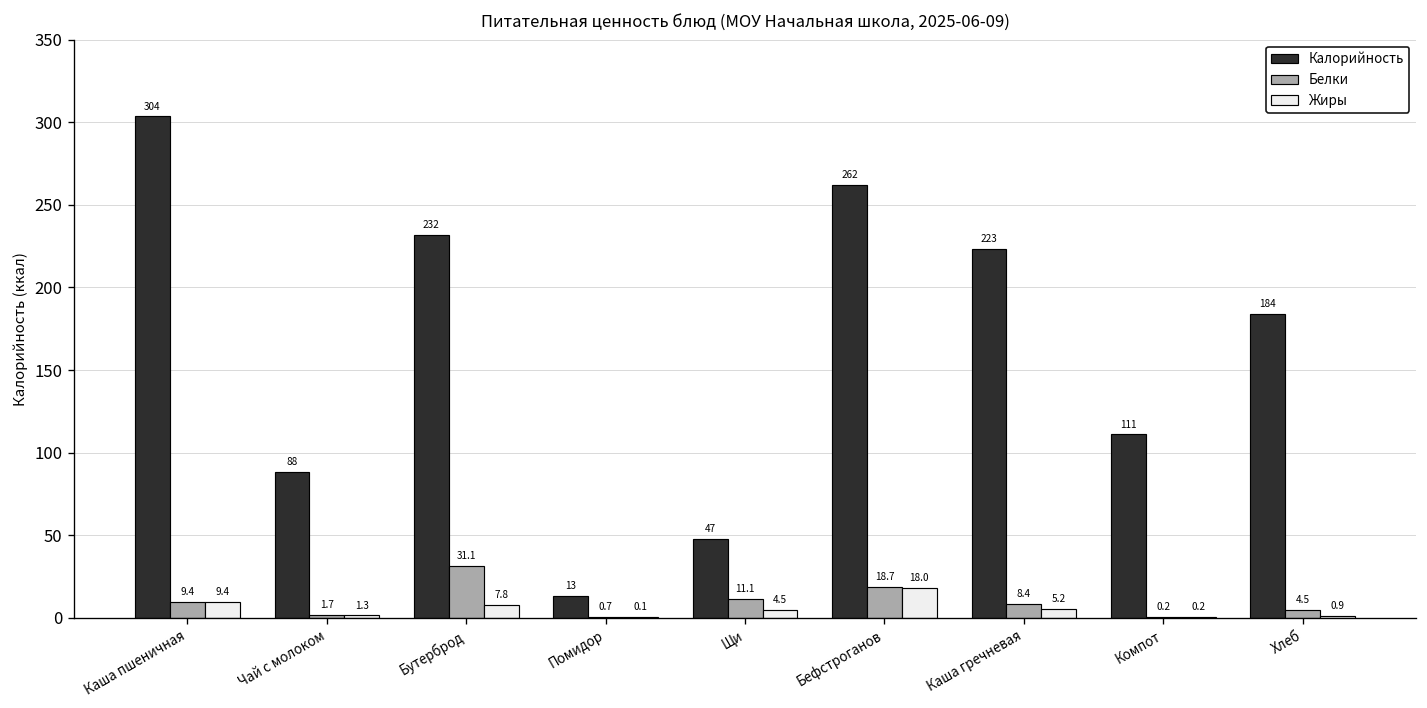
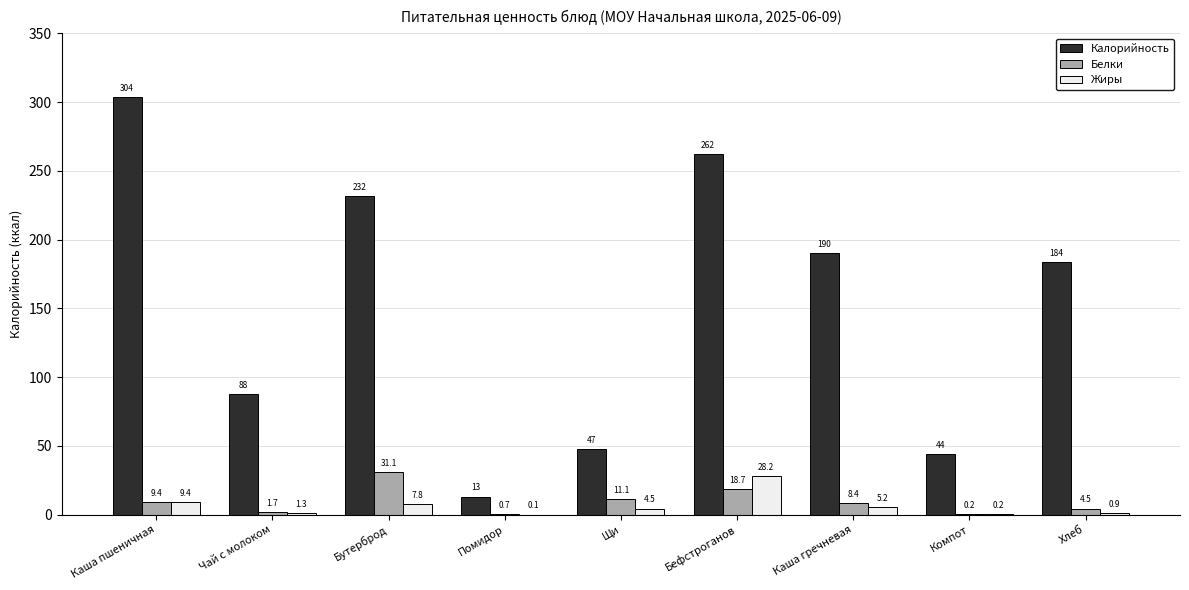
Жиры, Бефстроганов: 18.0 -> 28.2
Калорийность, Каша гречневая: 223 -> 190
Калорийность, Компот: 111 -> 44
